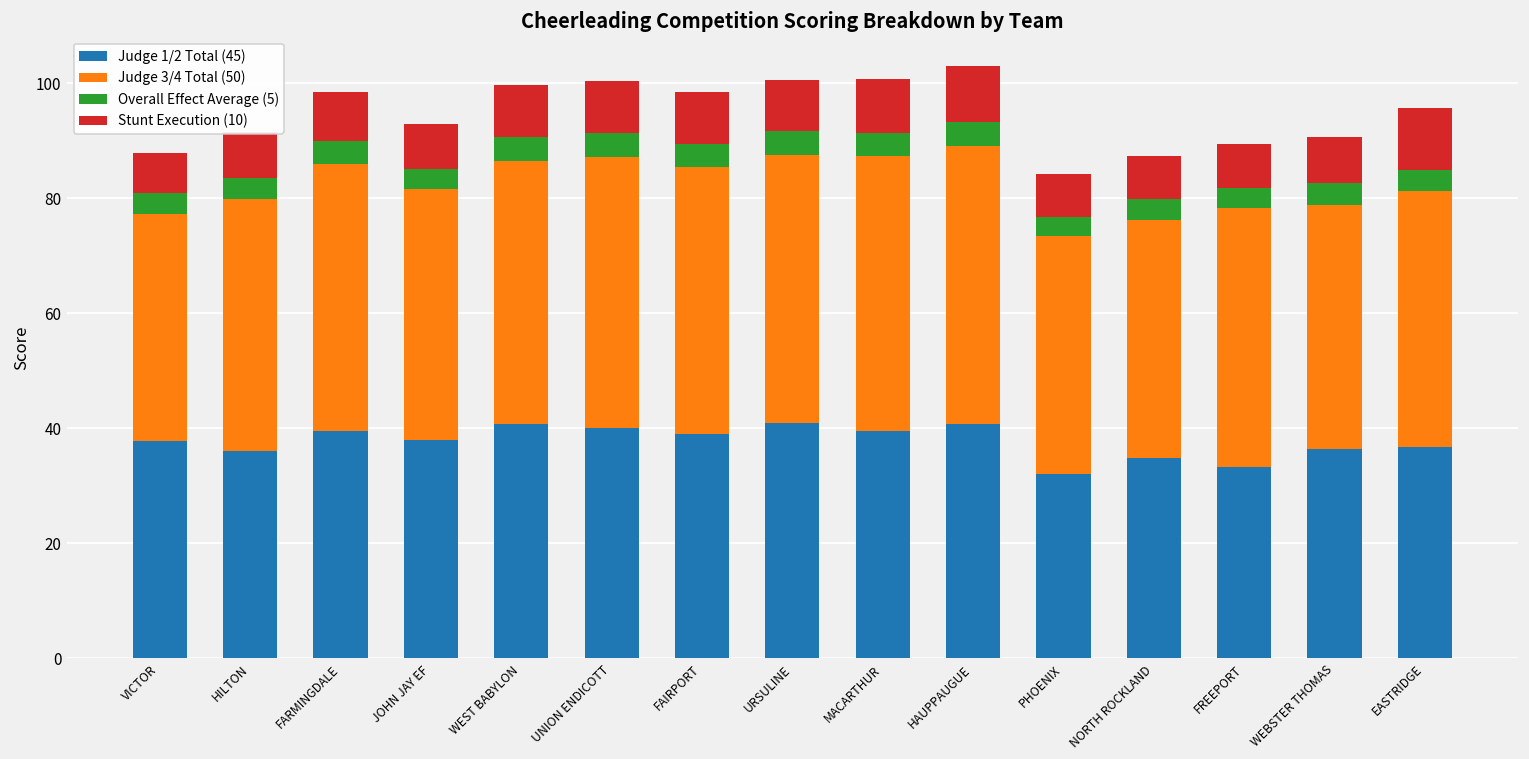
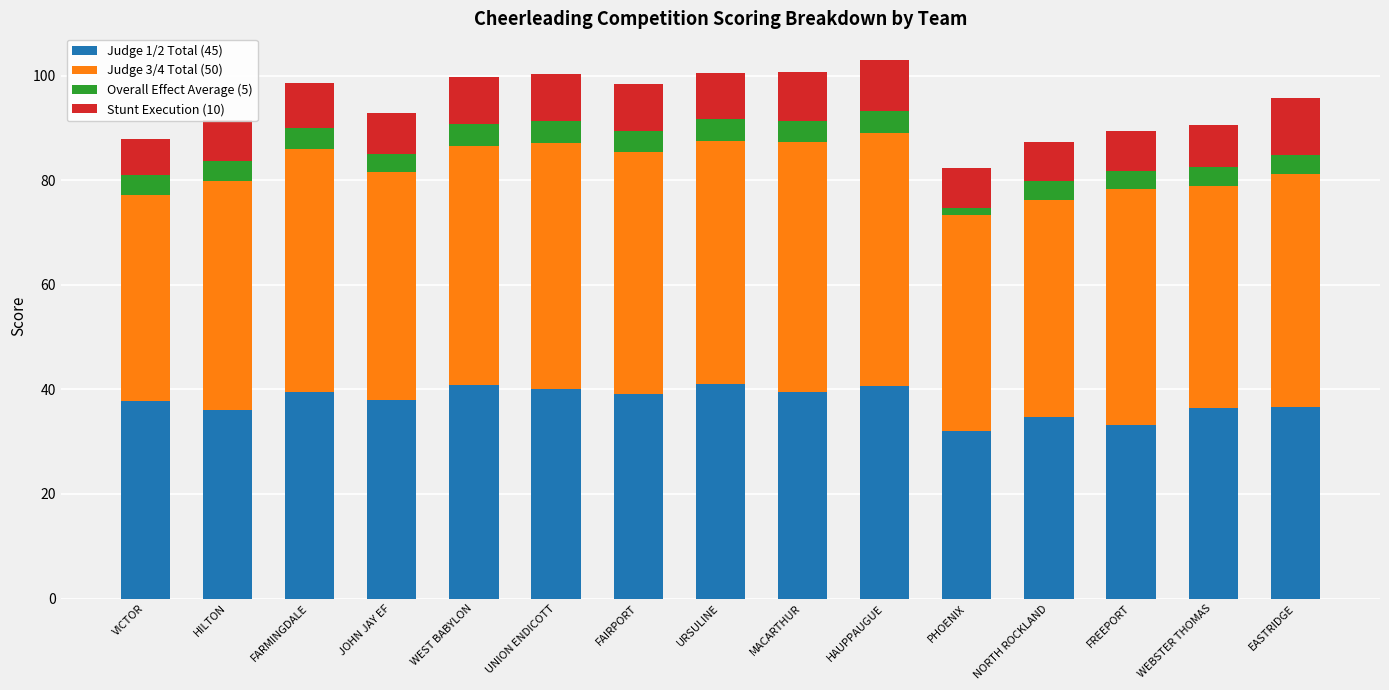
Overall Effect Average (5), PHOENIX: 3 -> 1
